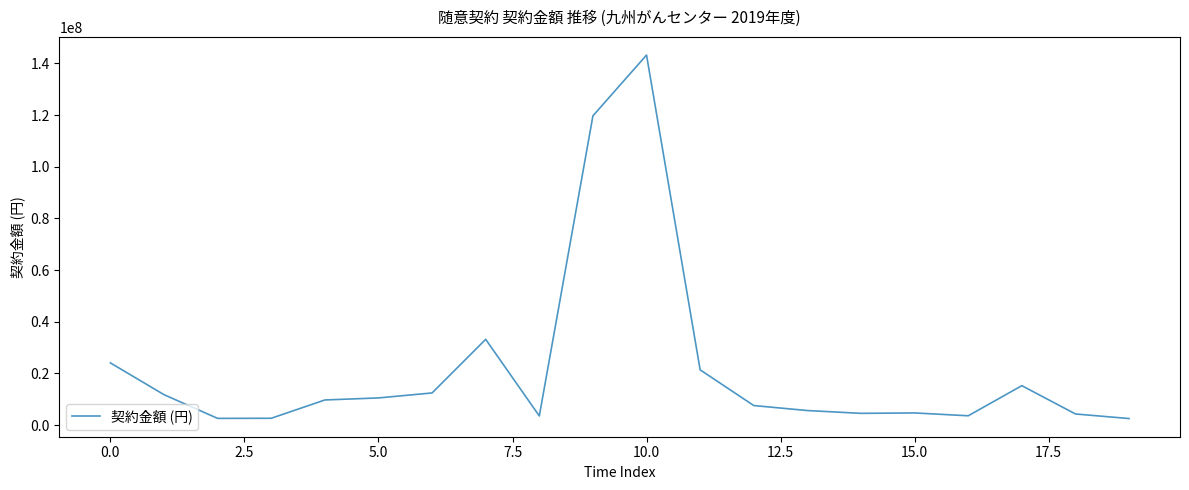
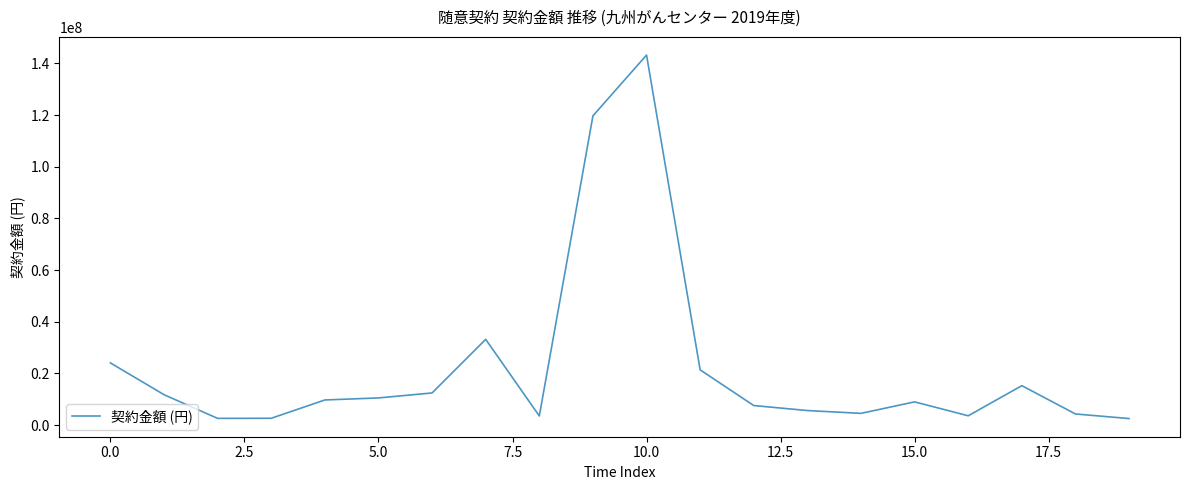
15.0: 5000000 -> 9000000
